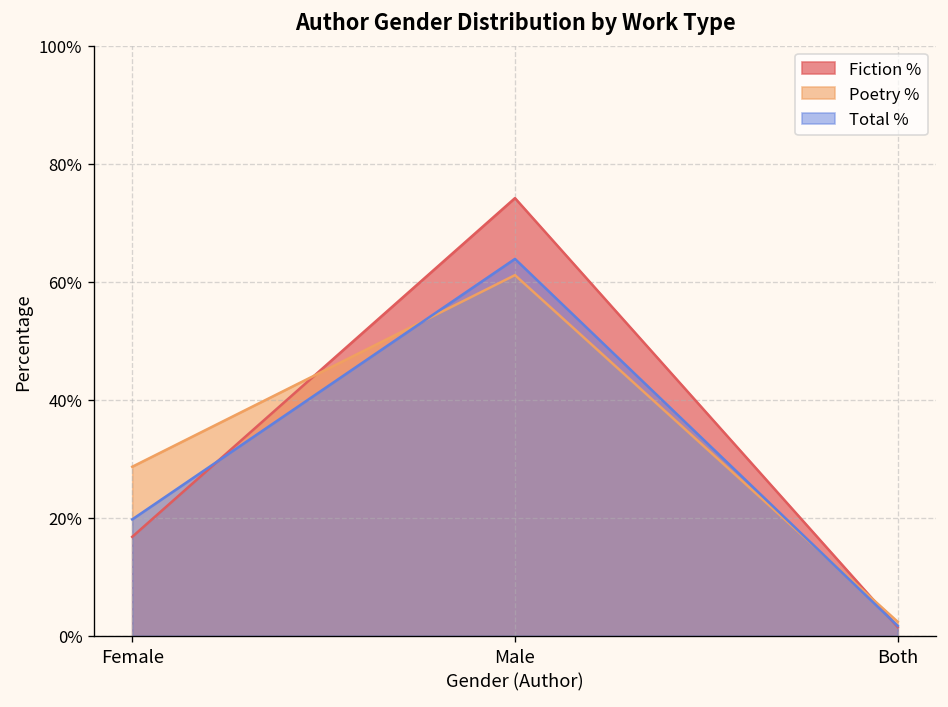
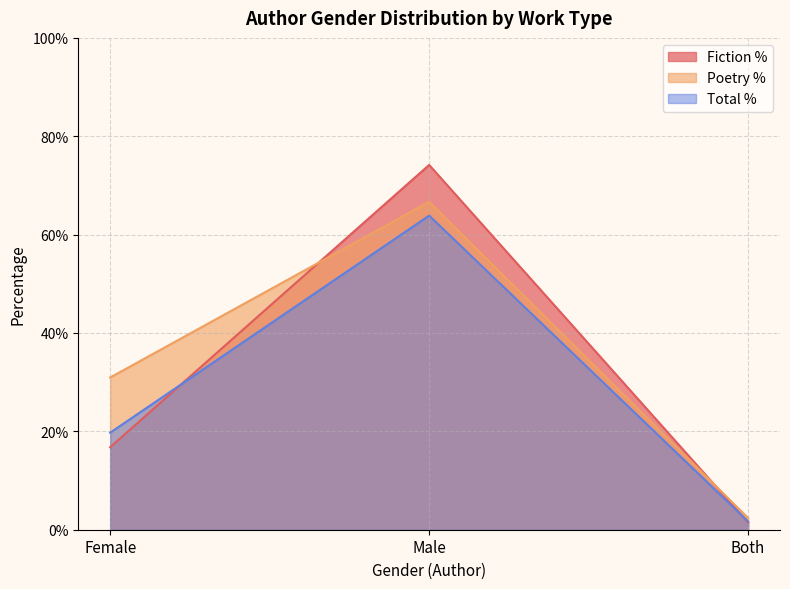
Poetry %, Female: 29% -> 31%
Poetry %, Male: 61% -> 67%
